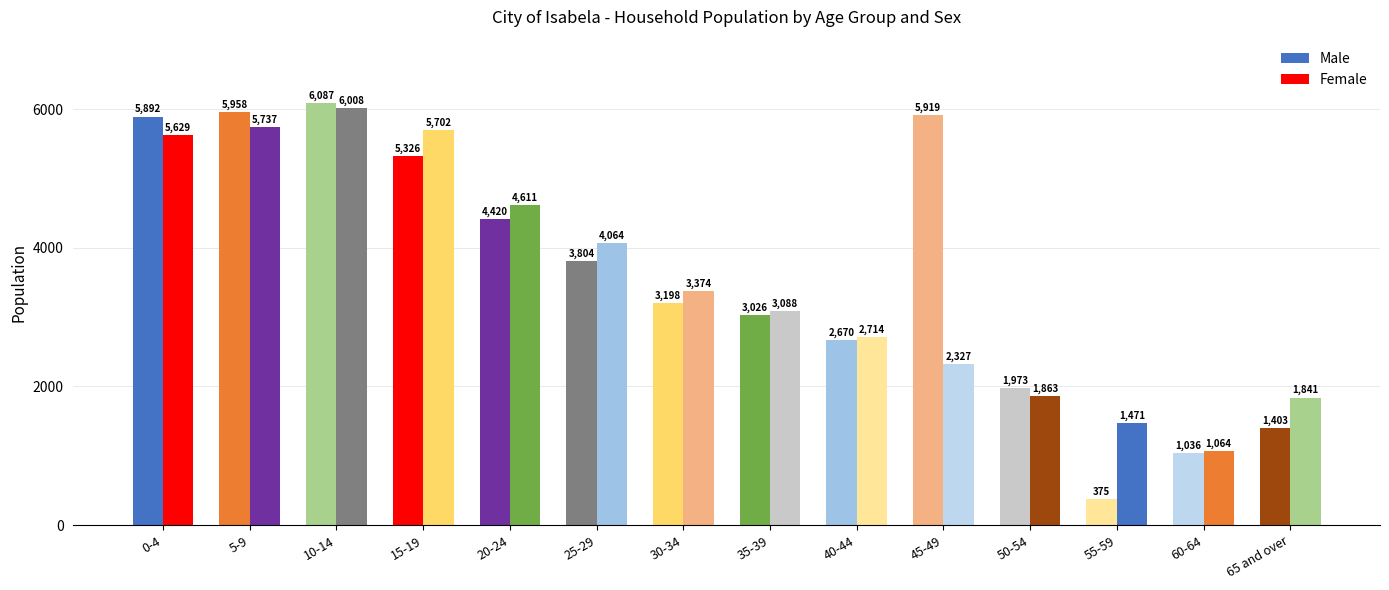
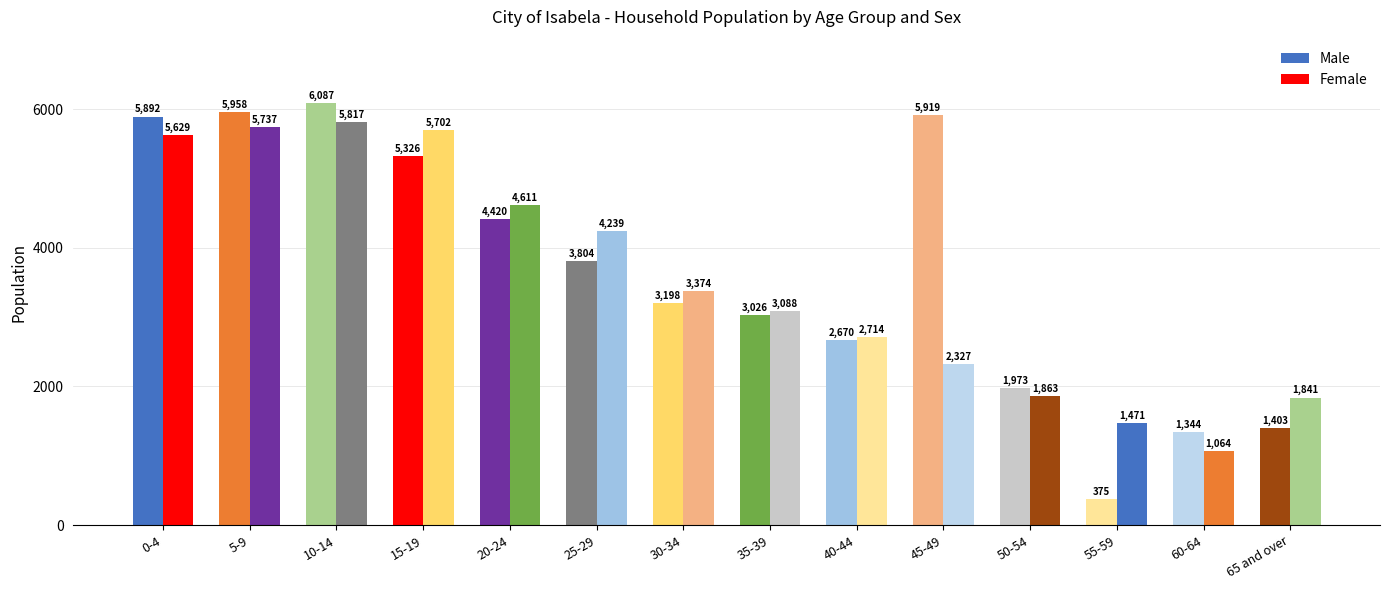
Female, 10-14: 6,008 -> 5,817
Female, 25-29: 4,064 -> 4,239
Male, 60-64: 1,036 -> 1,344
